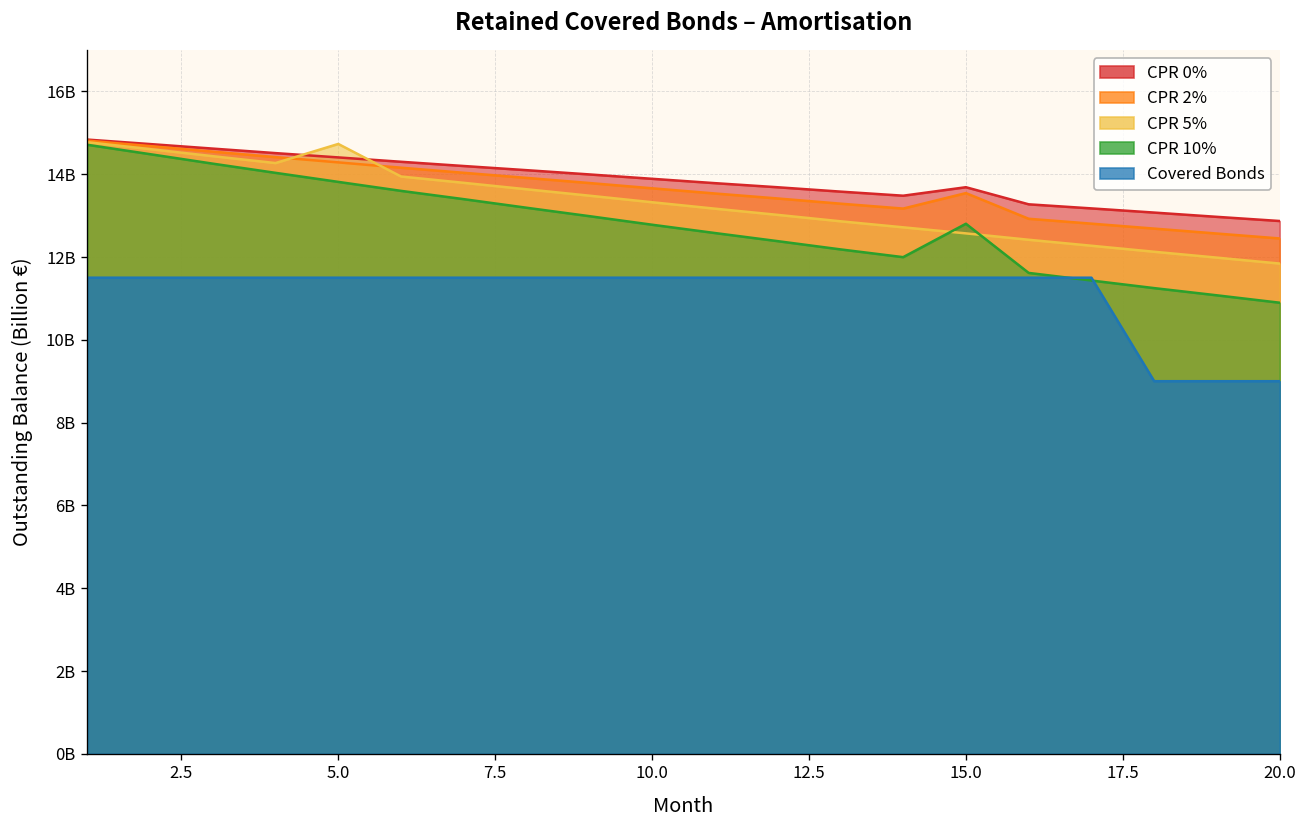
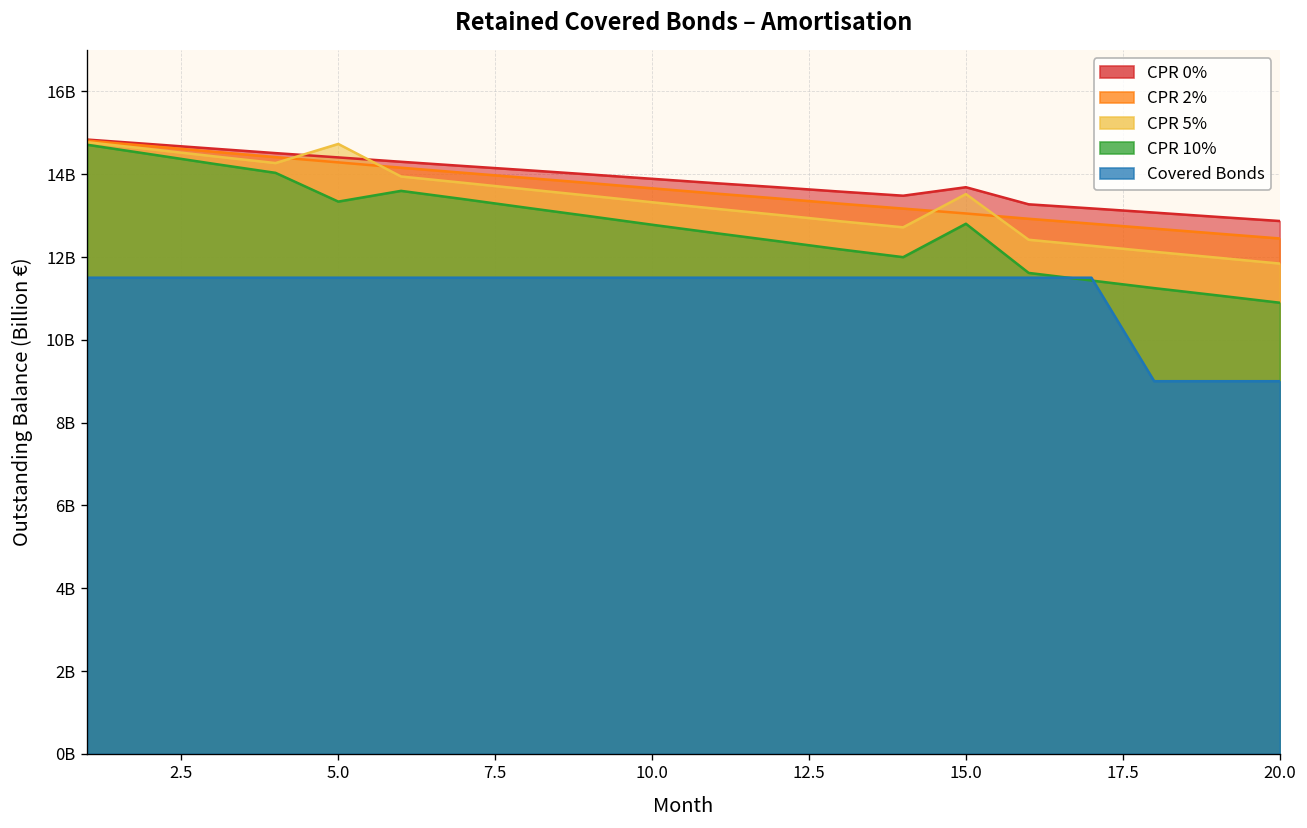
CPR 10%, 5.0: 13800000000 -> 13300000000
CPR 2%, 15.0: 13500000000 -> 13100000000
CPR 5%, 15.0: 12600000000 -> 13500000000
